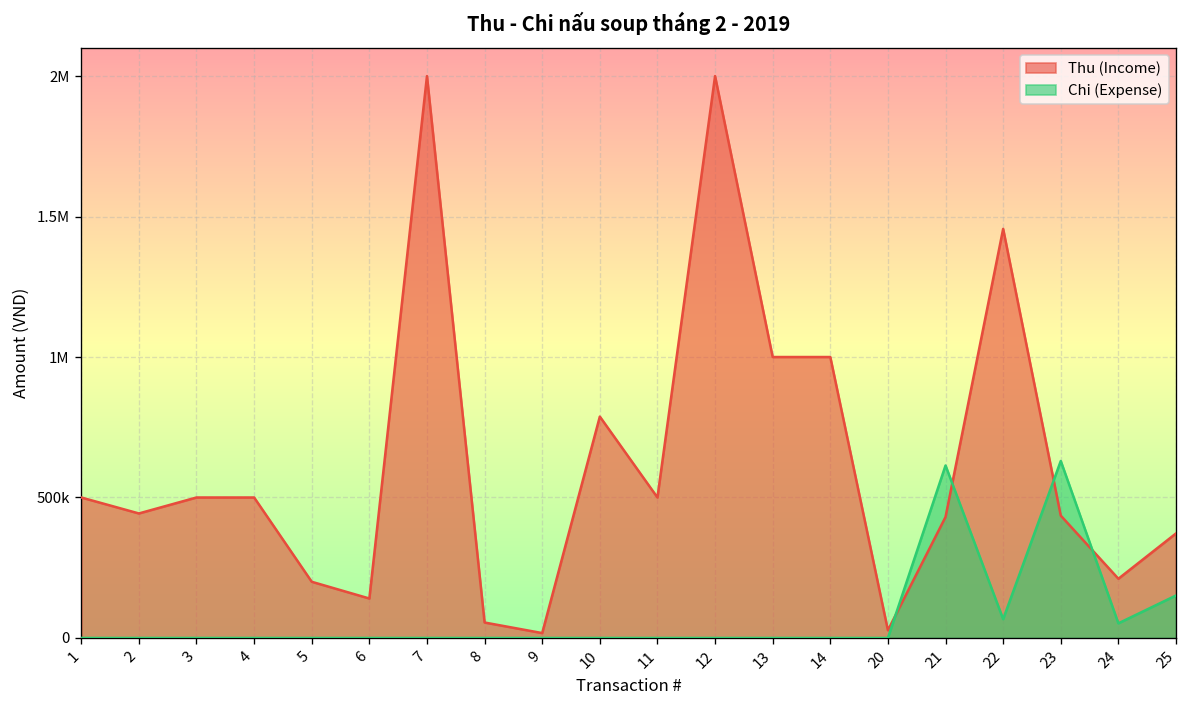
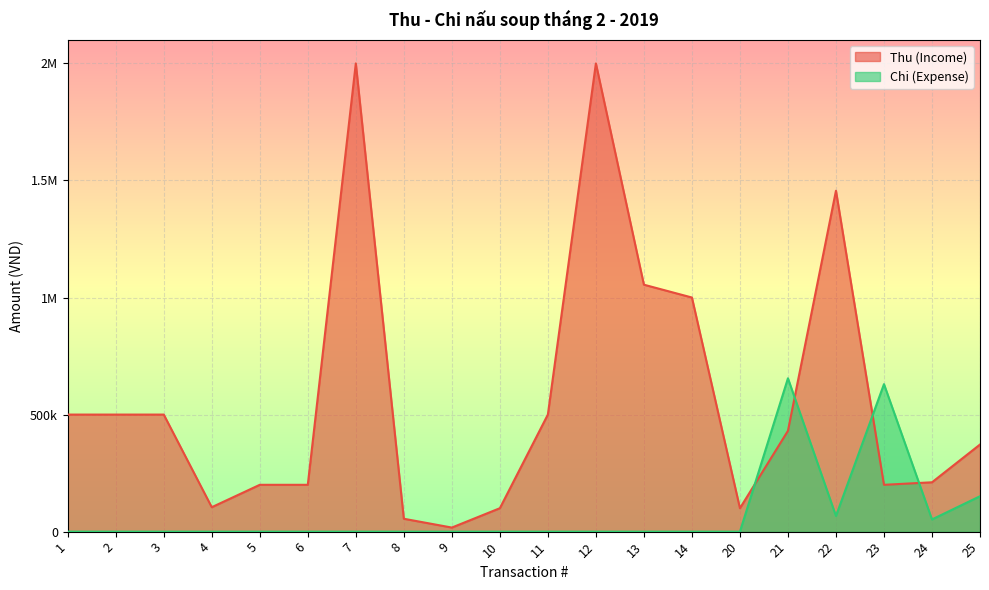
Thu (Income), 2: 440000 -> 500000
Thu (Income), 4: 500000 -> 100000
Thu (Income), 6: 140000 -> 200000
Thu (Income), 10: 790000 -> 100000
Thu (Income), 13: 1000000 -> 1050000
Thu (Income), 20: 30000 -> 100000
Chi (Expense), 21: 610000 -> 660000
Thu (Income), 23: 440000 -> 200000
